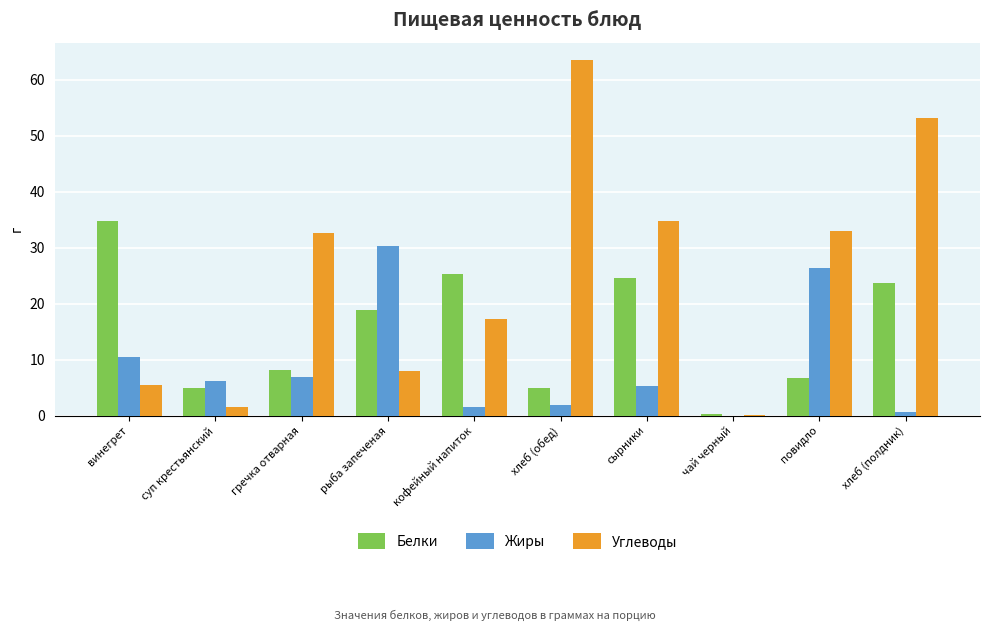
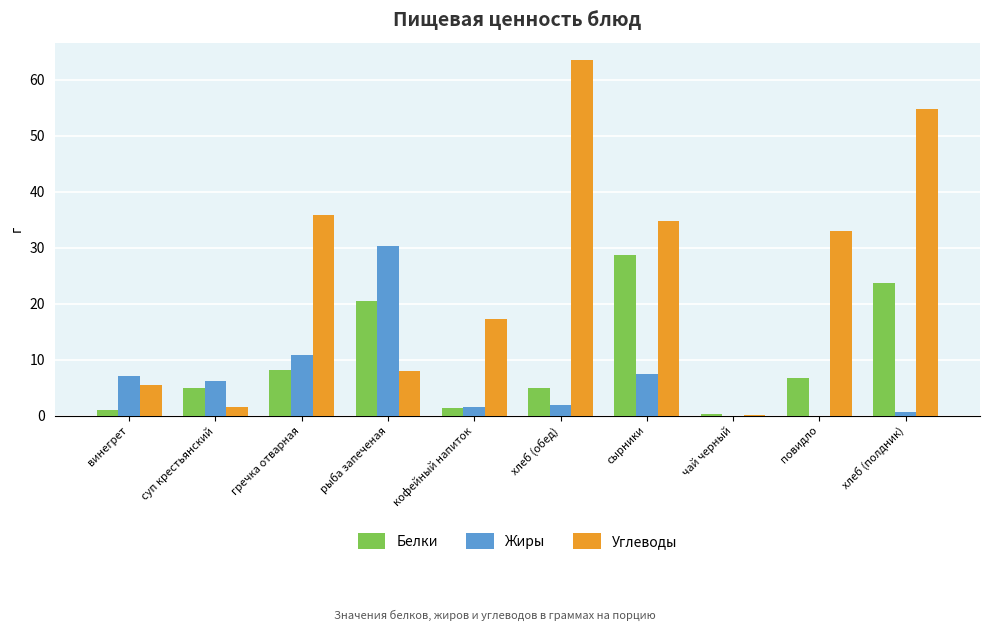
Белки, винегрет: 35 -> 1
Жиры, винегрет: 10 -> 7
Жиры, гречка отварная: 7 -> 11
Углеводы, гречка отварная: 33 -> 36
Белки, рыба запеченая: 19 -> 20
Белки, кофейный напиток: 25 -> 1
Белки, сырники: 25 -> 29
Жиры, сырники: 5 -> 7
Жиры, повидло: 26 -> 0
Углеводы, хлеб (полдник): 53 -> 55
